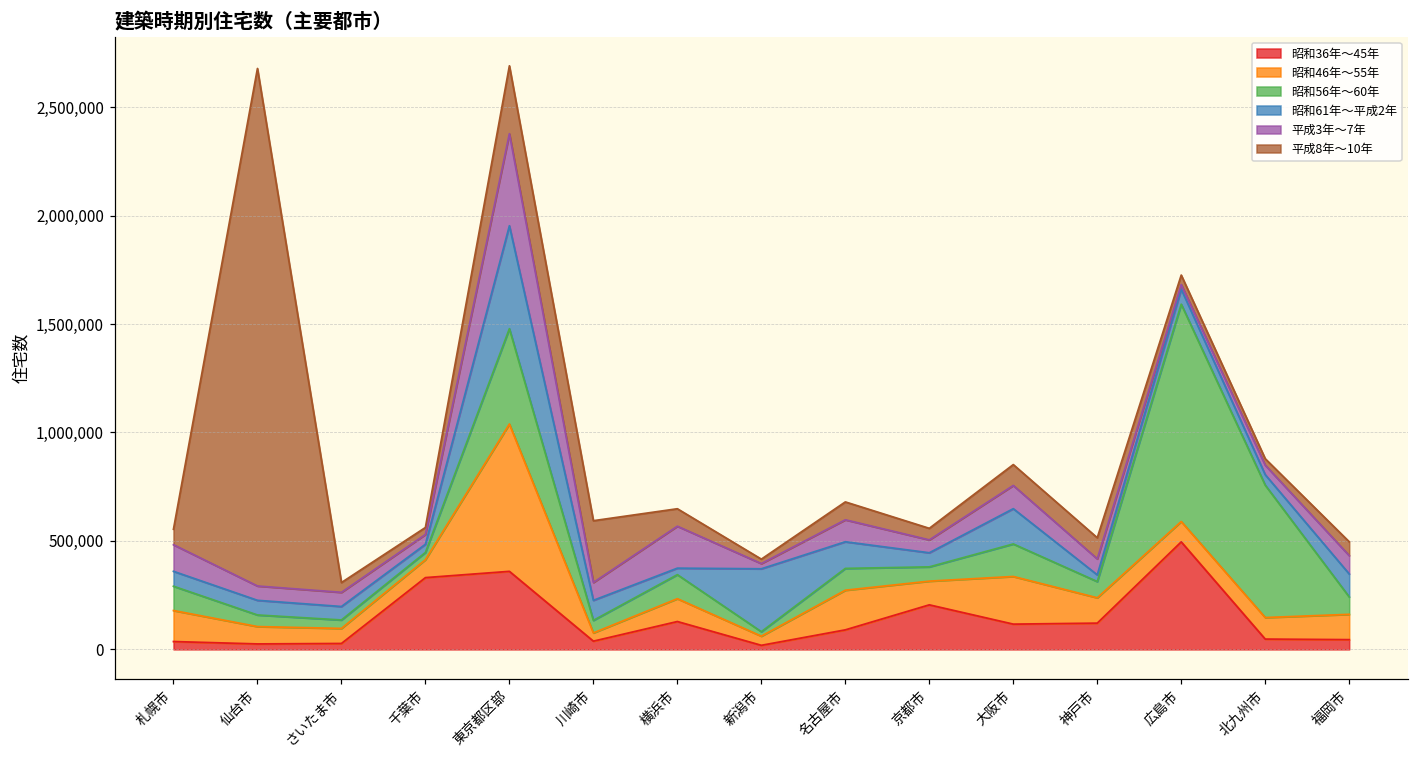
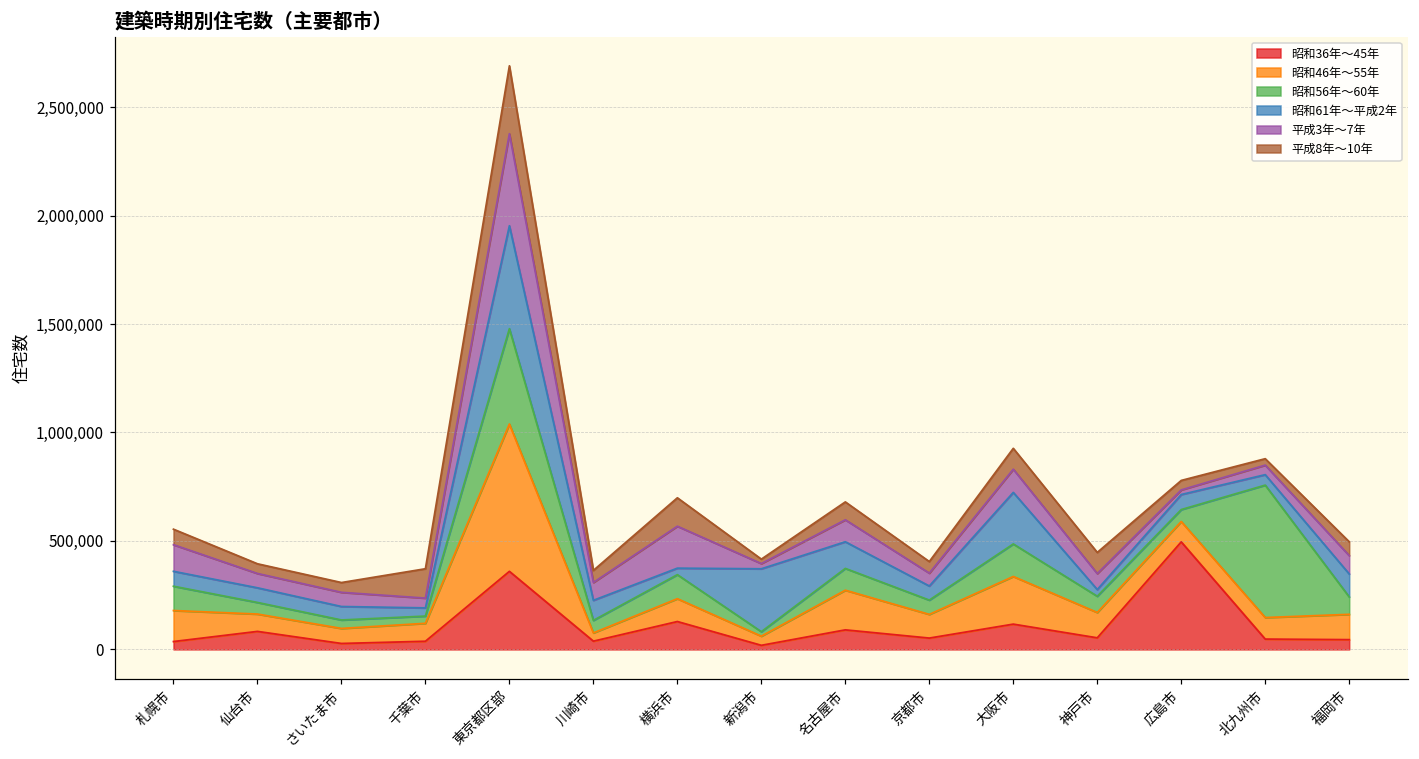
昭和36年～45年, 仙台市: 30,000 -> 80,000
平成8年～10年, 仙台市: 2,390,000 -> 40,000
昭和36年～45年, 千葉市: 330,000 -> 40,000
平成8年～10年, 千葉市: 30,000 -> 140,000
平成8年～10年, 川崎市: 280,000 -> 60,000
平成8年～10年, 横浜市: 80,000 -> 130,000
昭和36年～45年, 京都市: 210,000 -> 50,000
昭和61年～平成2年, 大阪市: 160,000 -> 240,000
昭和36年～45年, 神戸市: 120,000 -> 50,000
昭和56年～60年, 広島市: 1,000,000 -> 60,000
